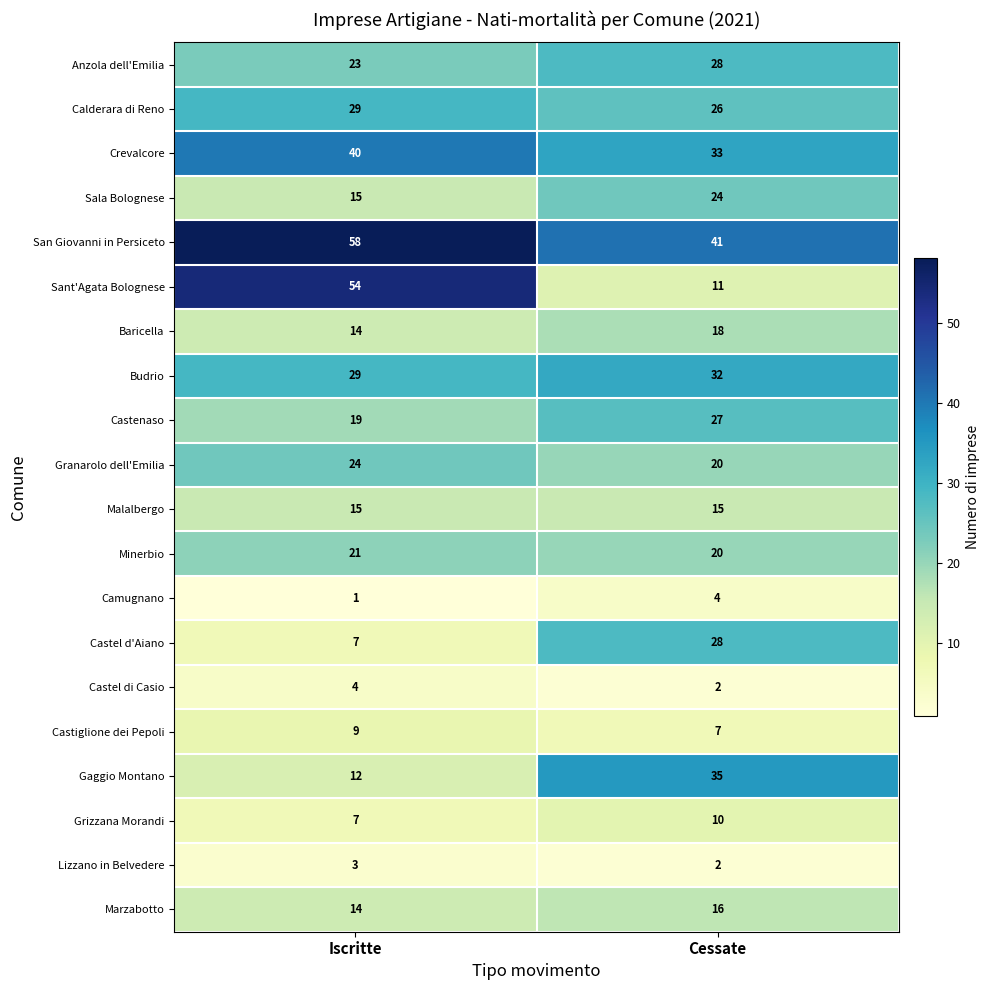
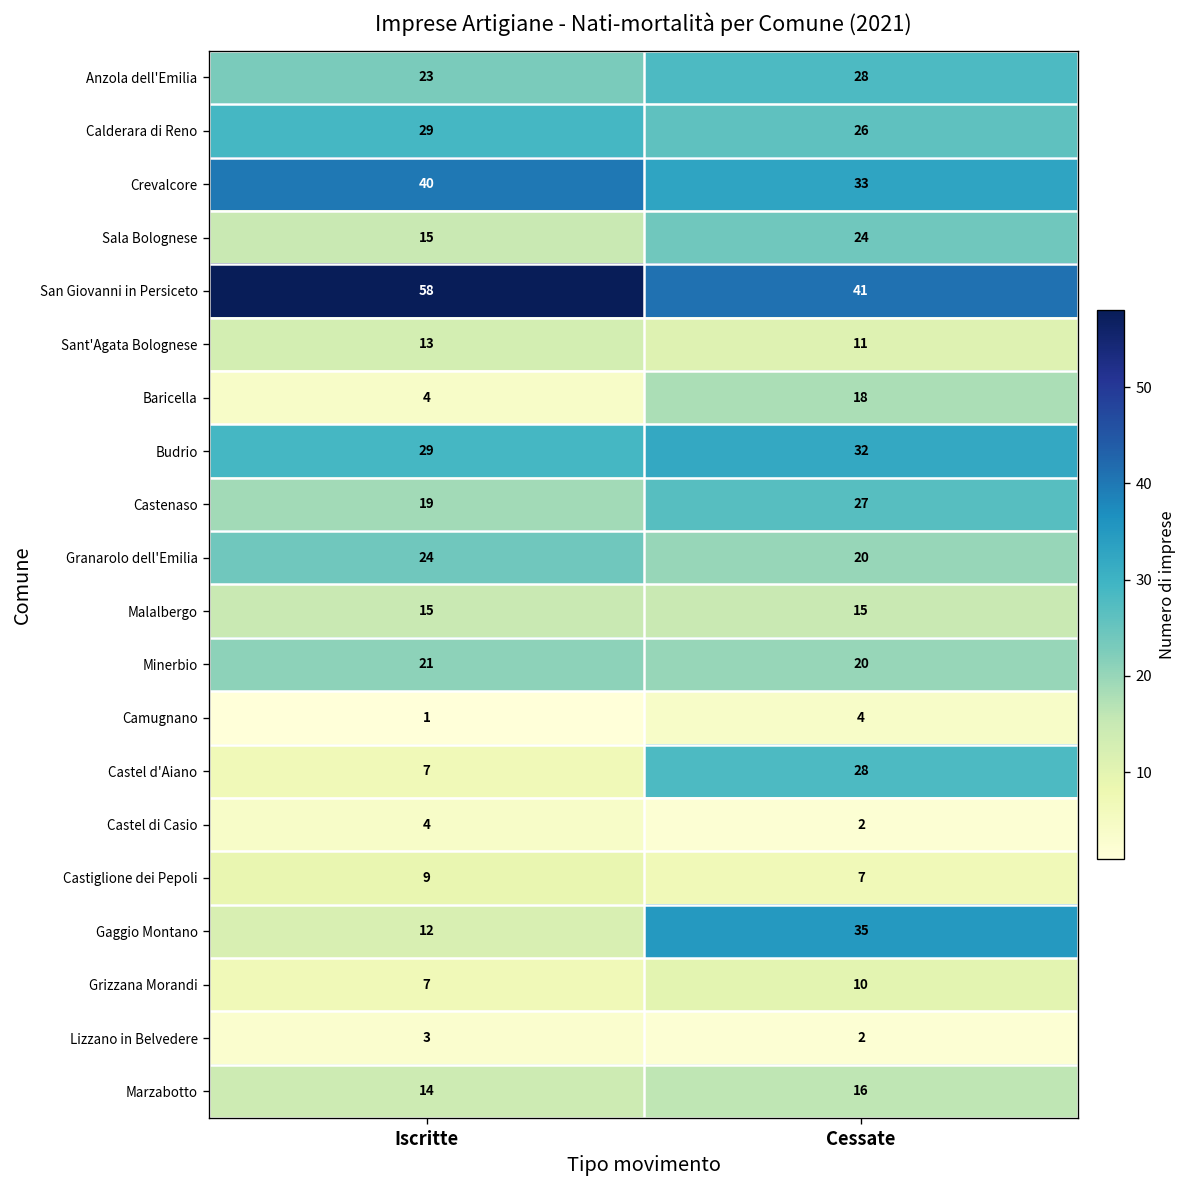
Sant'Agata Bolognese, Iscritte: 54 -> 13
Baricella, Iscritte: 14 -> 4
